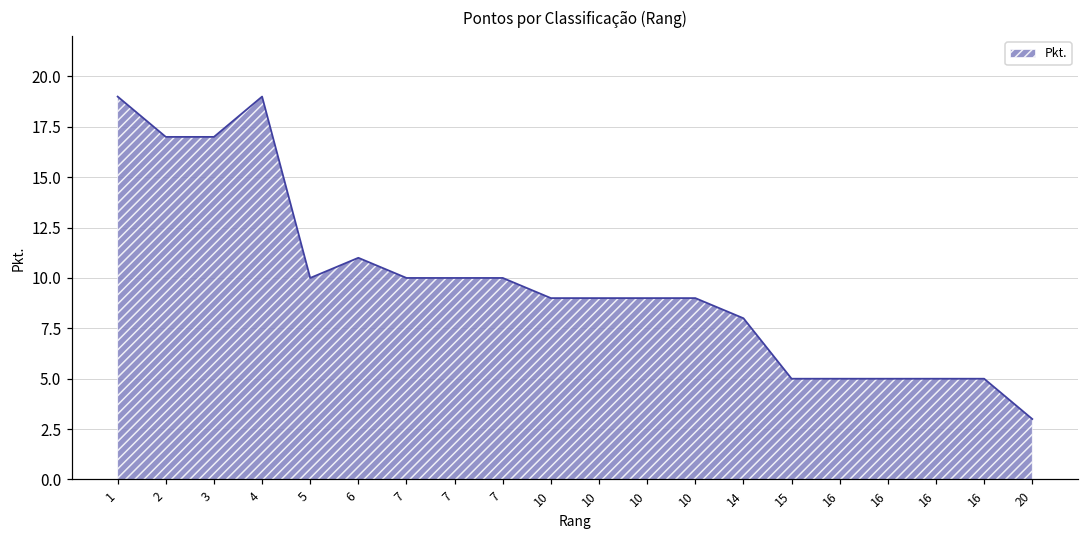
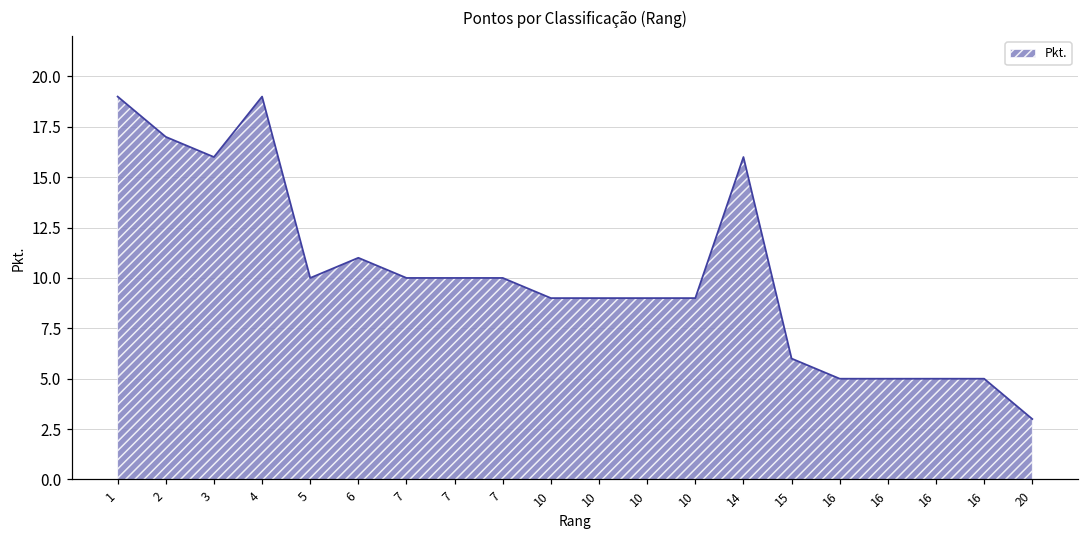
3: 17 -> 16
14: 8 -> 16
15: 5 -> 6
